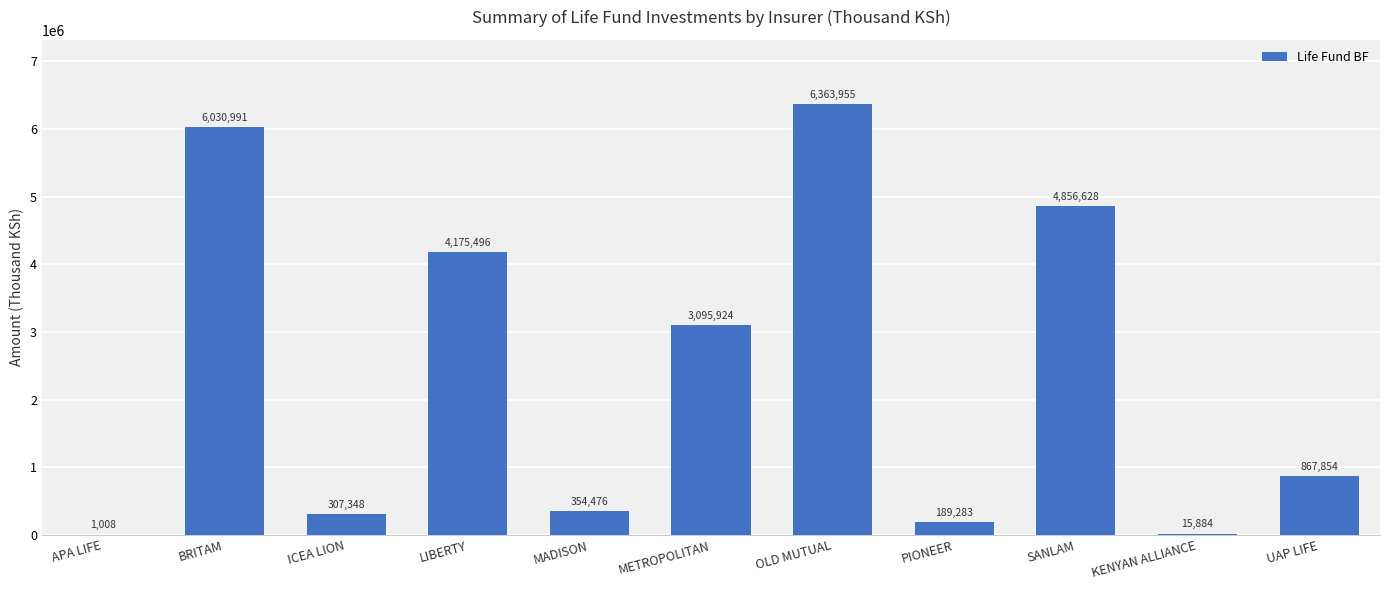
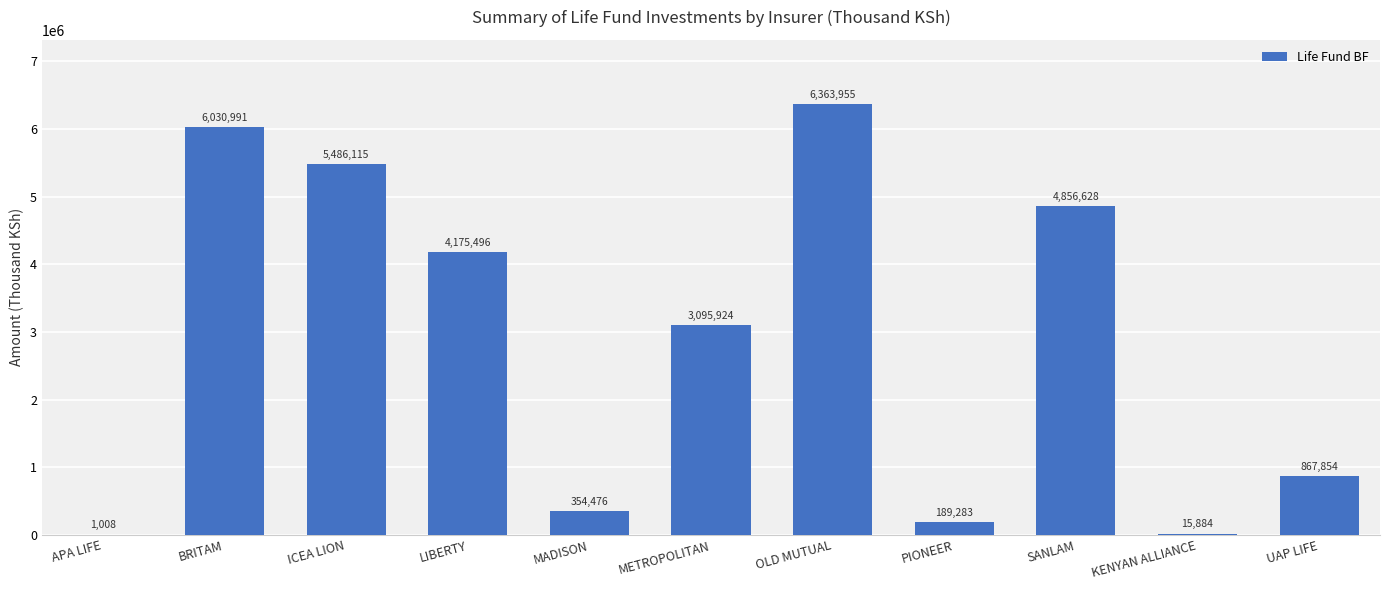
ICEA LION: 307,348 -> 5,486,115
